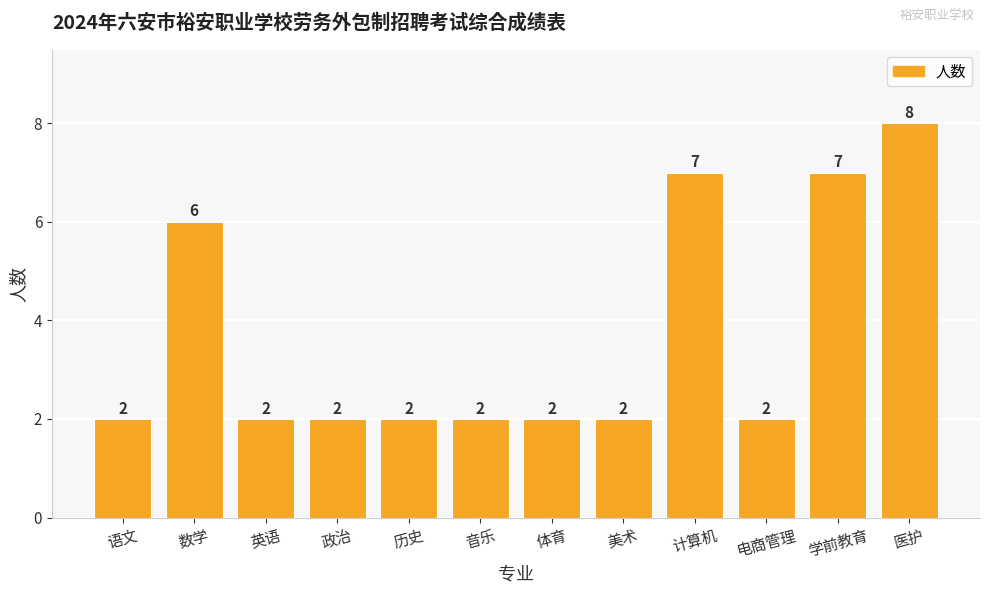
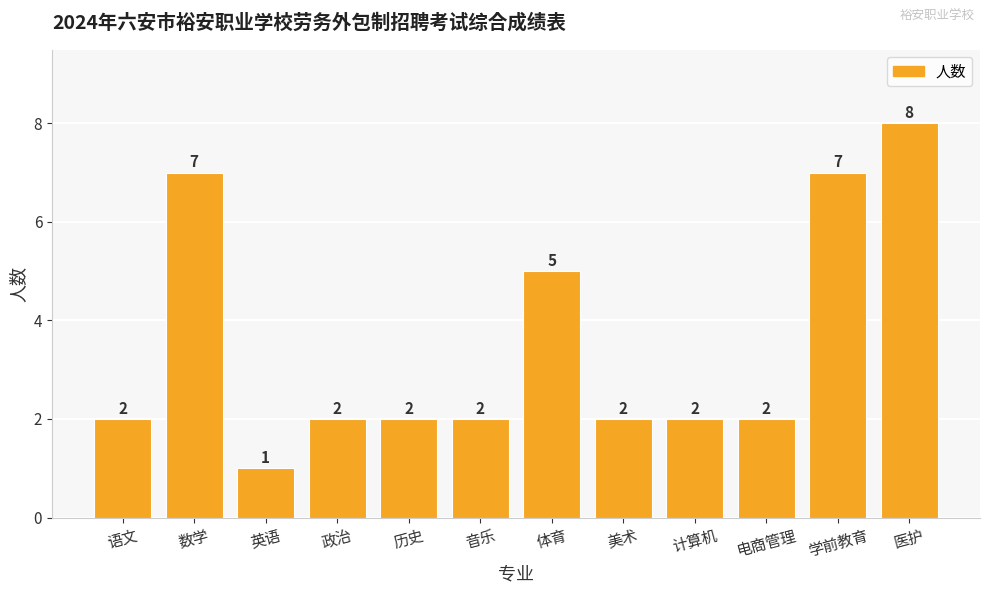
数学: 6 -> 7
英语: 2 -> 1
体育: 2 -> 5
计算机: 7 -> 2
